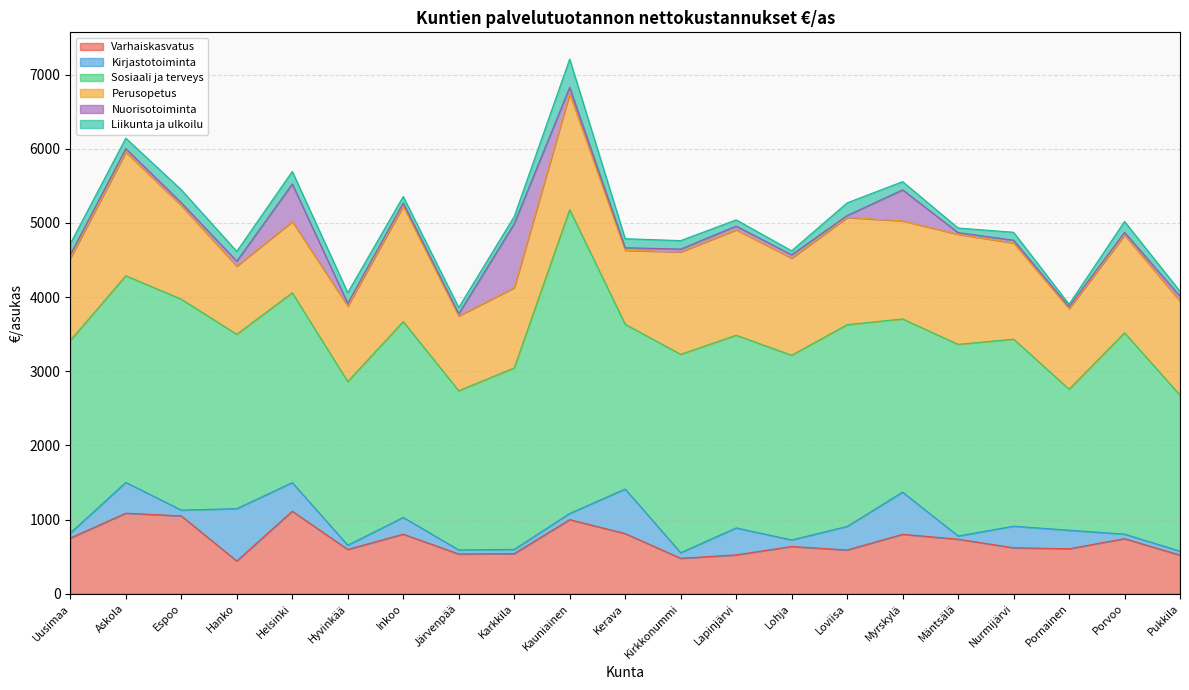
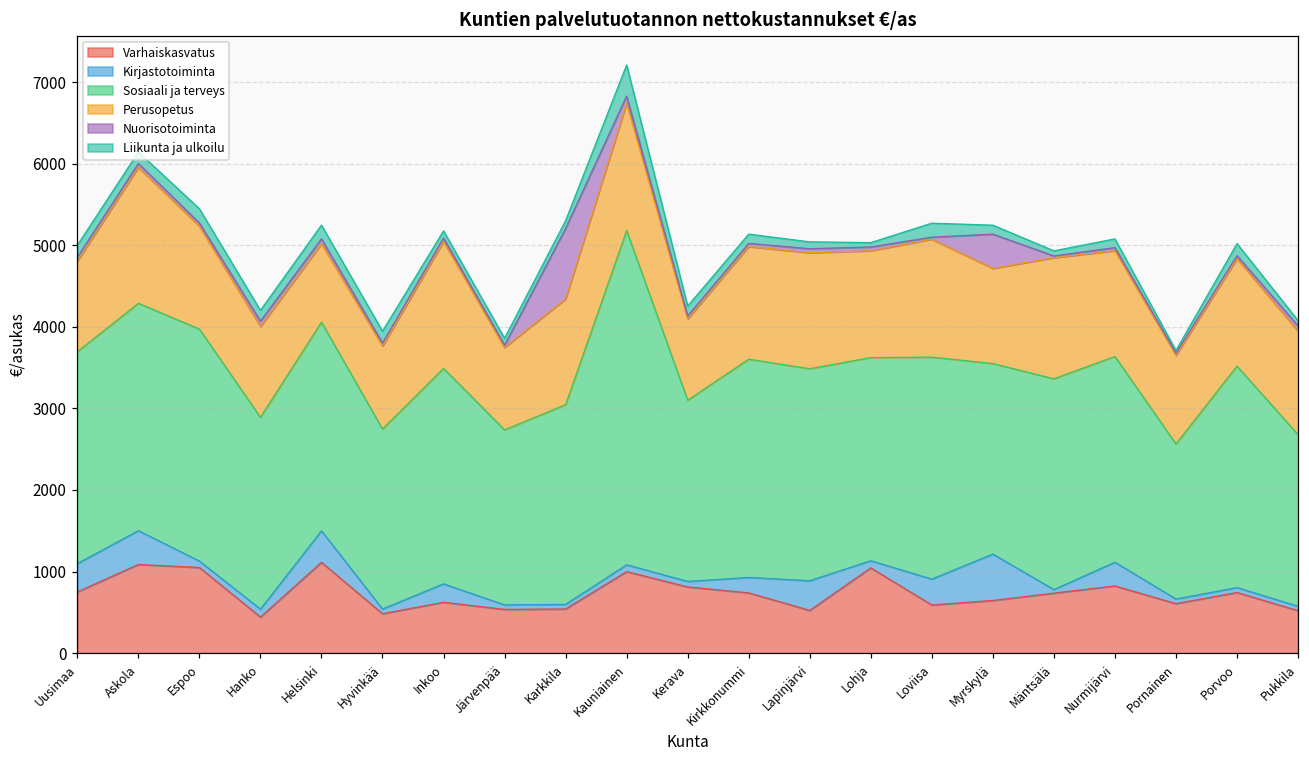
Kirjastotoiminta, Uusimaa: 100 -> 300
Kirjastotoiminta, Hanko: 700 -> 100
Perusopetus, Hanko: 900 -> 1100
Nuorisotoiminta, Helsinki: 500 -> 100
Varhaiskasvatus, Hyvinkää: 600 -> 500
Varhaiskasvatus, Inkoo: 800 -> 600
Perusopetus, Karkkila: 1100 -> 1300
Kirjastotoiminta, Kerava: 600 -> 100
Varhaiskasvatus, Kirkkonummi: 500 -> 700
Kirjastotoiminta, Kirkkonummi: 100 -> 200
Varhaiskasvatus, Lohja: 600 -> 1000
Varhaiskasvatus, Myrskylä: 800 -> 600
Perusopetus, Myrskylä: 1300 -> 1200
Varhaiskasvatus, Nurmijärvi: 600 -> 800
Kirjastotoiminta, Pornainen: 300 -> 100
